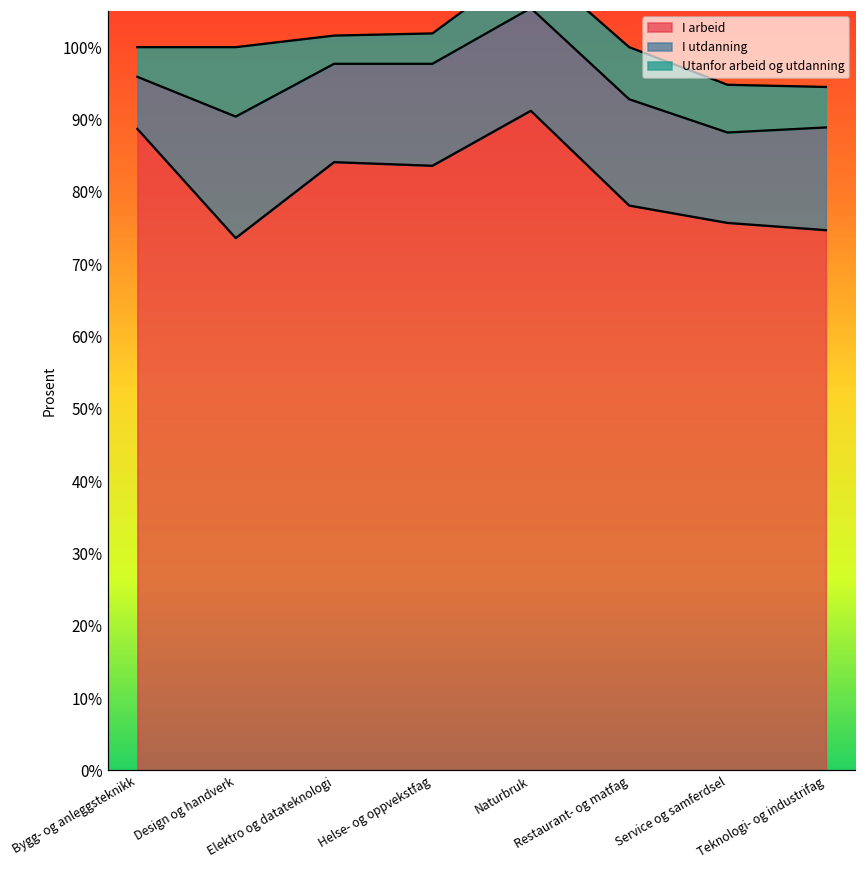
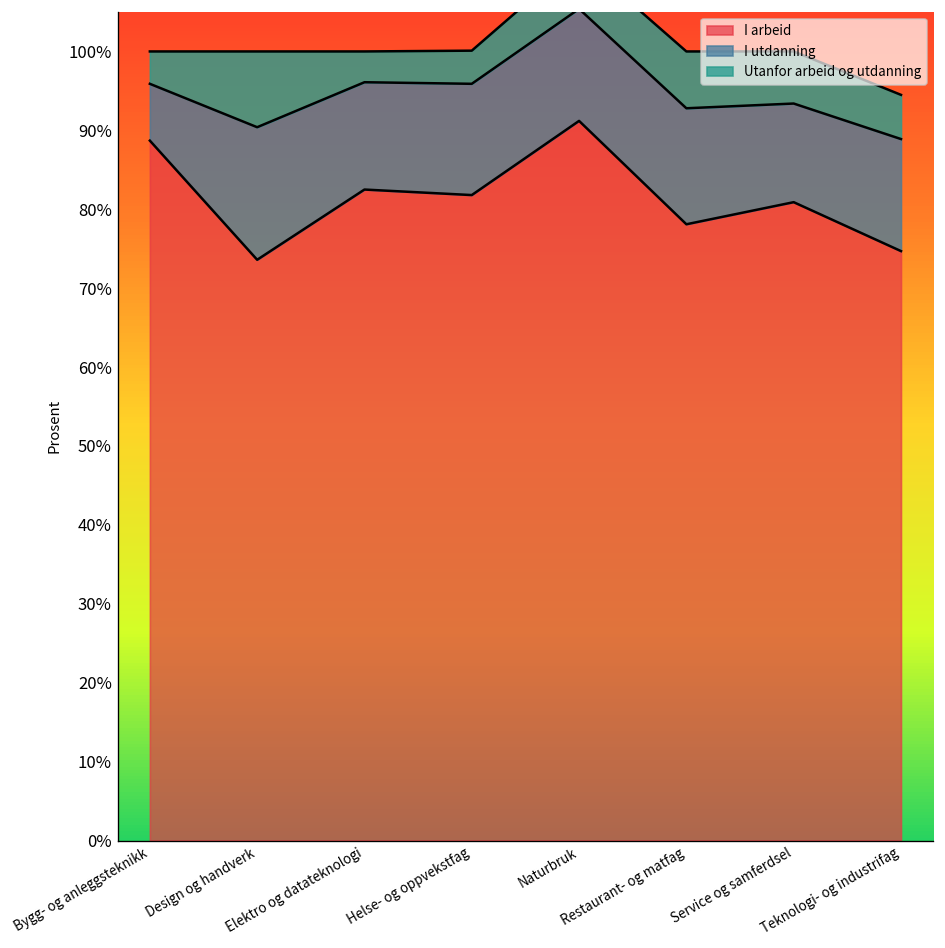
I arbeid, Elektro og datateknologi: 84% -> 83%
I arbeid, Helse- og oppvekstfag: 84% -> 82%
I arbeid, Service og samferdsel: 76% -> 81%
